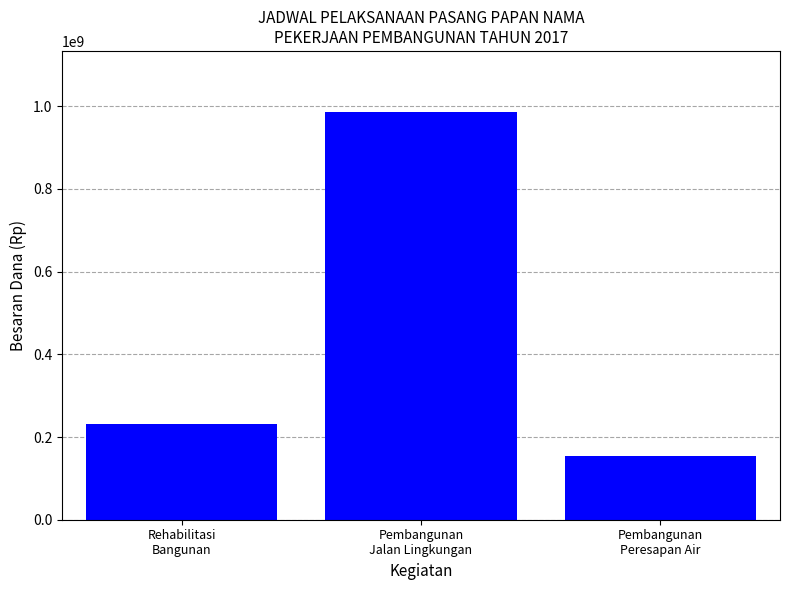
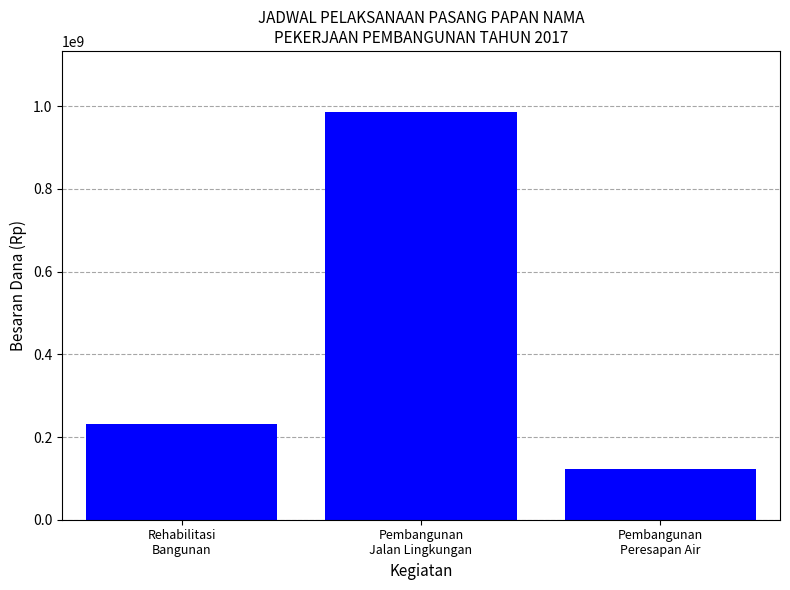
Pembangunan Peresapan Air: 150000000 -> 120000000
